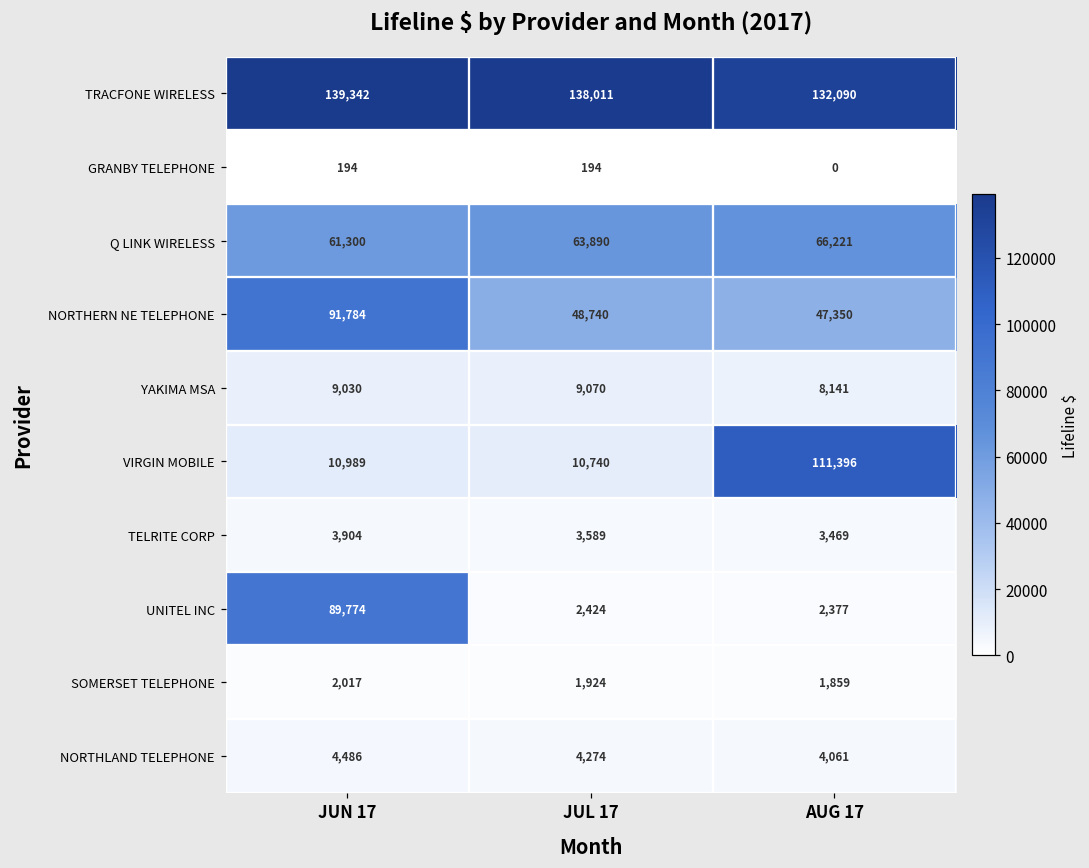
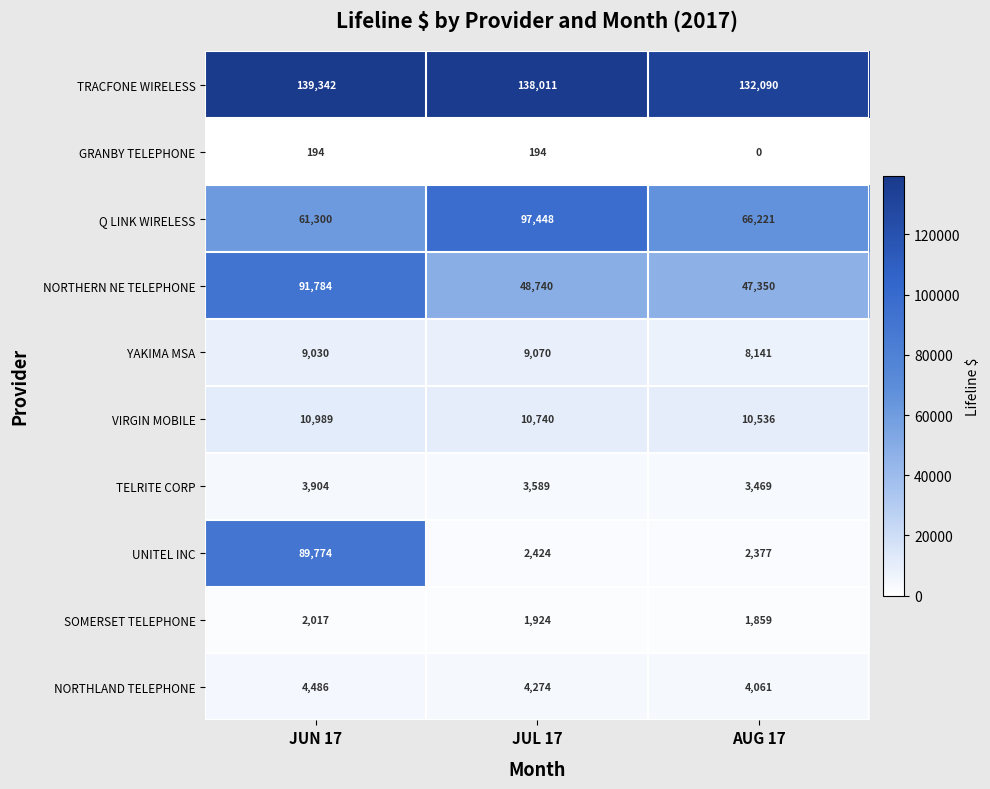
Q LINK WIRELESS, JUL 17: 63,890 -> 97,448
VIRGIN MOBILE, AUG 17: 111,396 -> 10,536
